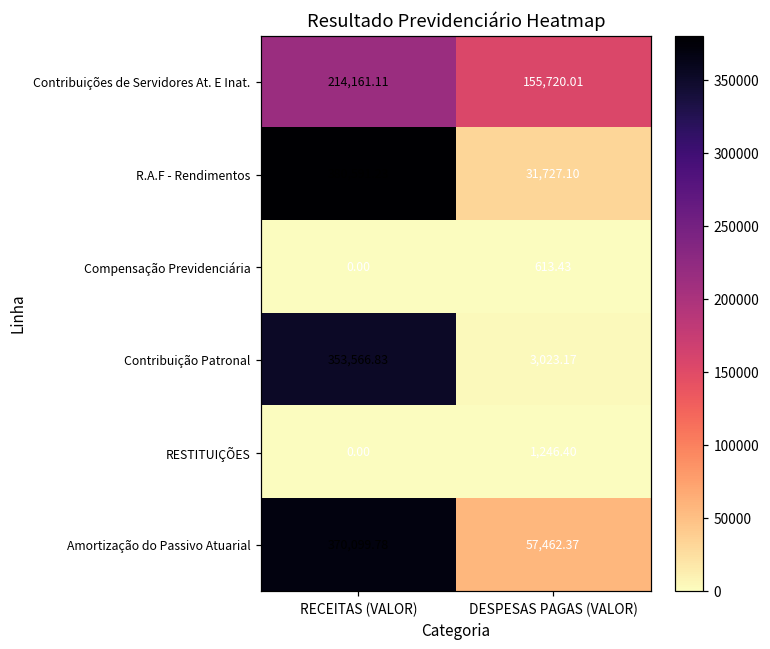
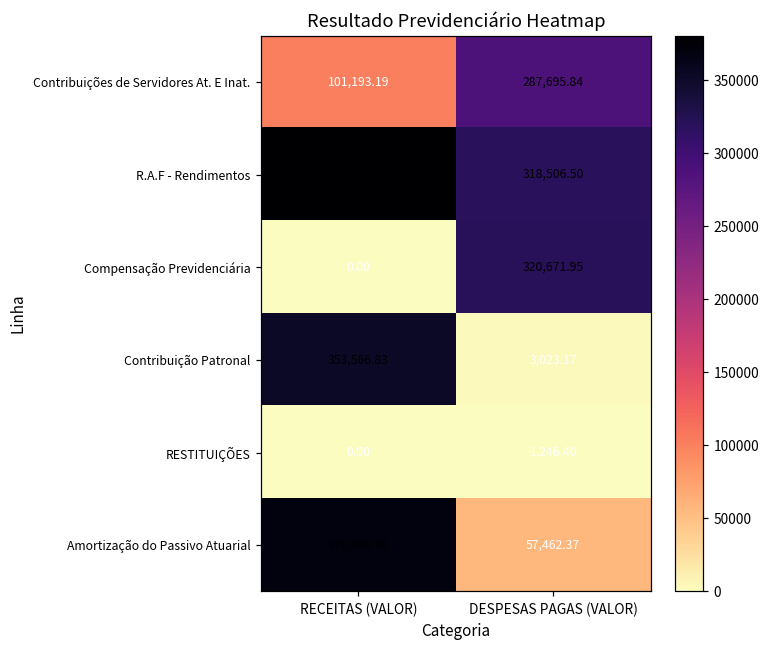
Contribuições de Servidores At. E Inat., RECEITAS (VALOR): 214,161.11 -> 101,193.19
Contribuições de Servidores At. E Inat., DESPESAS PAGAS (VALOR): 155,720.01 -> 287,695.84
R.A.F - Rendimentos, DESPESAS PAGAS (VALOR): 31,727.10 -> 318,506.50
Compensação Previdenciária, DESPESAS PAGAS (VALOR): 613.43 -> 320,671.95
